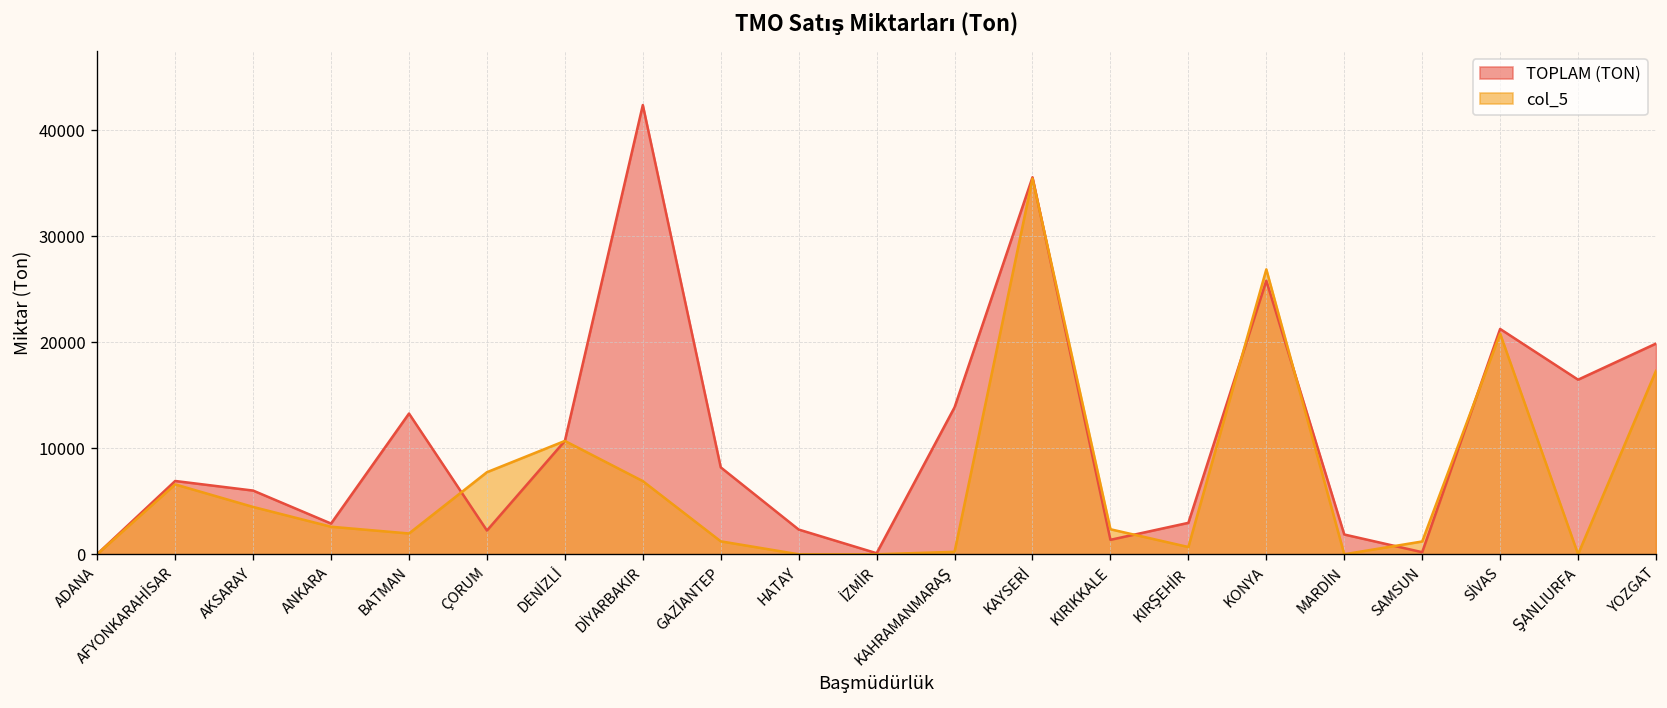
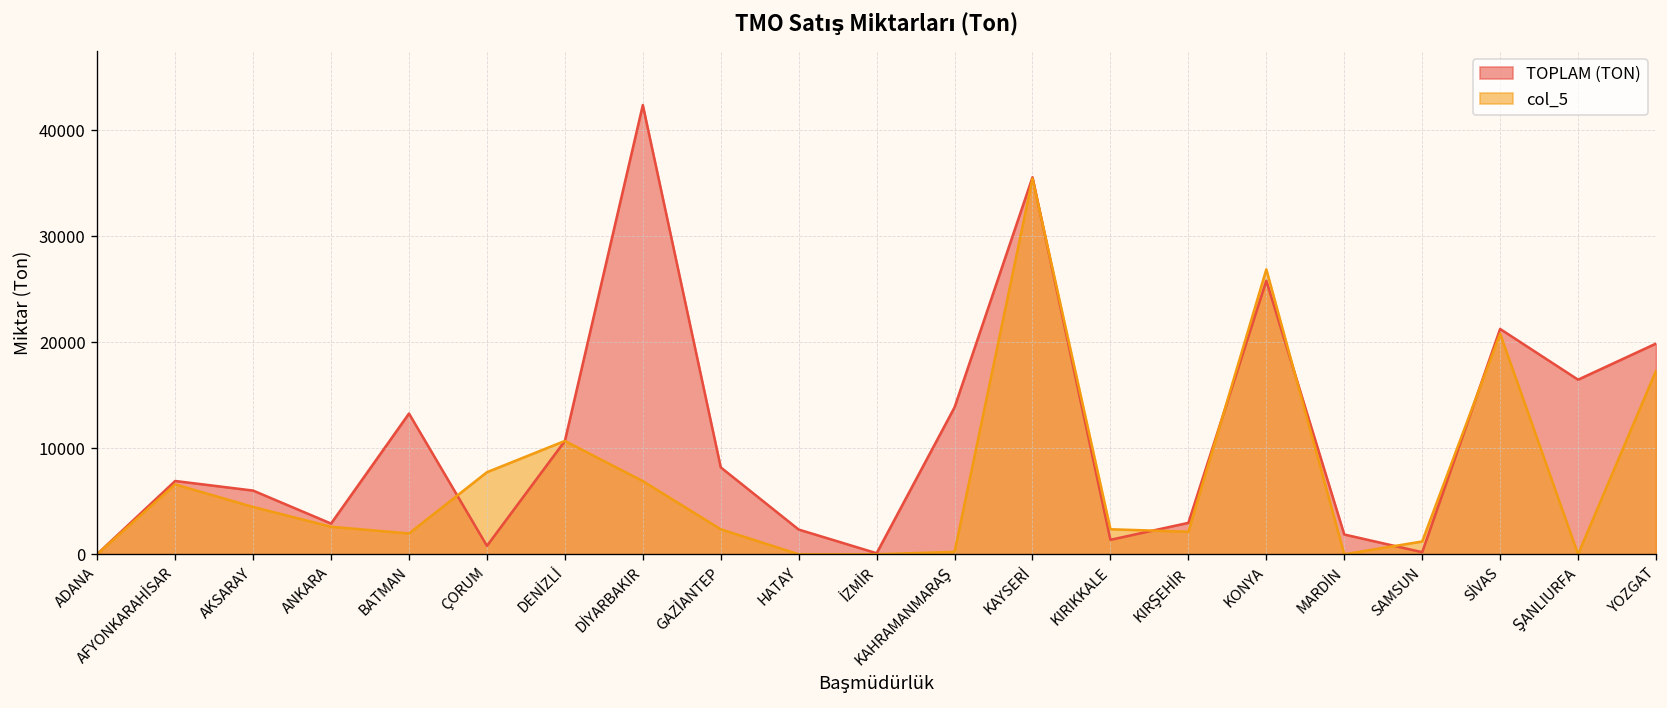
TOPLAM (TON), ÇORUM: 2000 -> 1000
col_5, GAZİANTEP: 1000 -> 2000
col_5, KIRŞEHİR: 1000 -> 2000
